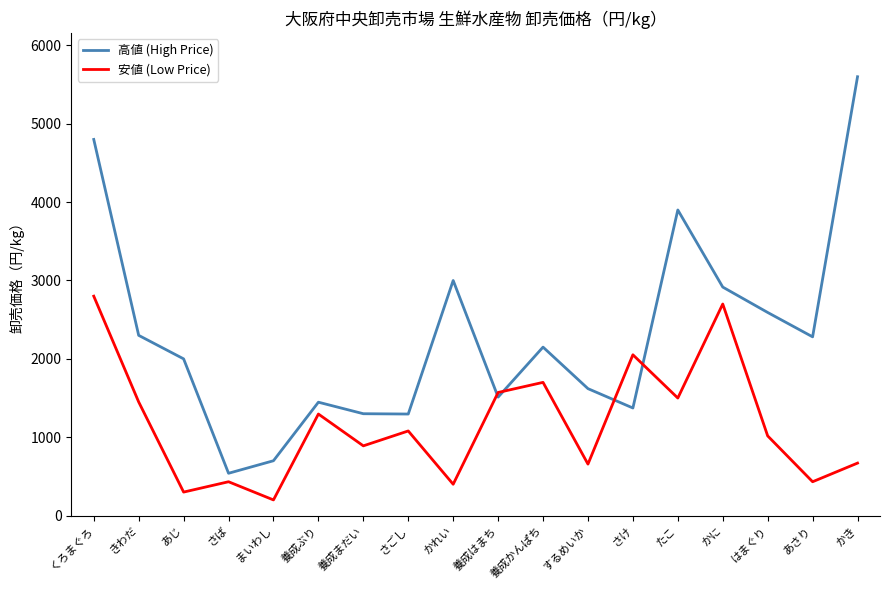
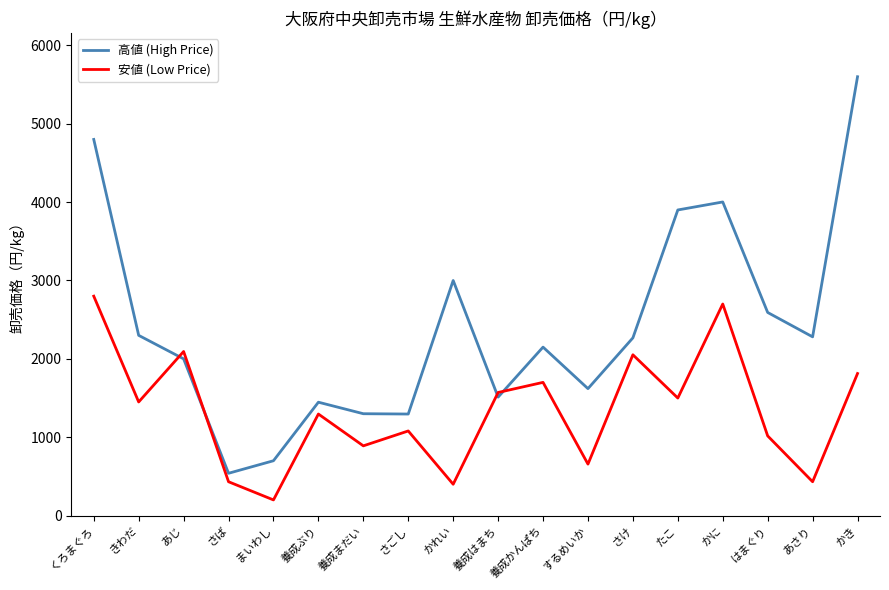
安値 (Low Price), あじ: 300 -> 2100
高値 (High Price), さけ: 1400 -> 2300
高値 (High Price), かに: 2900 -> 4000
安値 (Low Price), かき: 700 -> 1800
